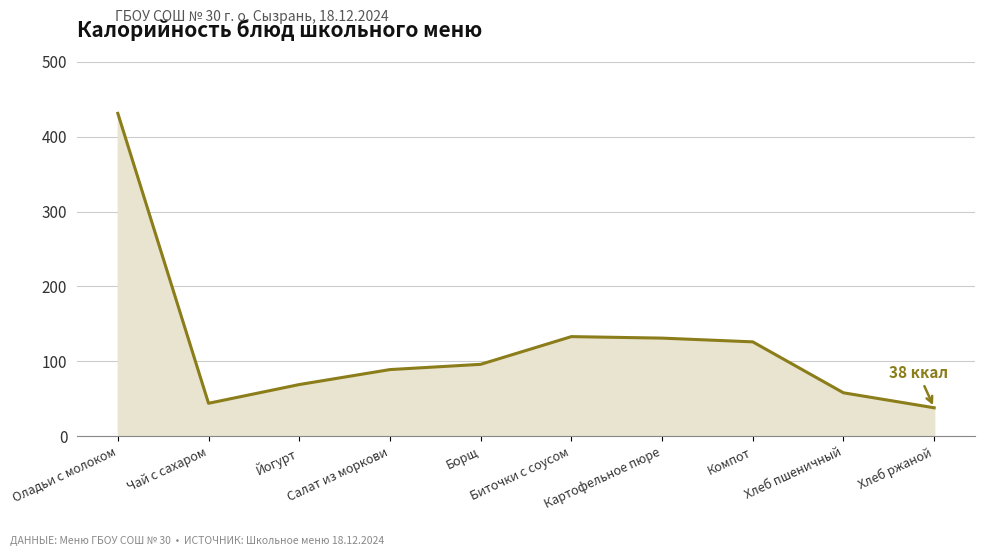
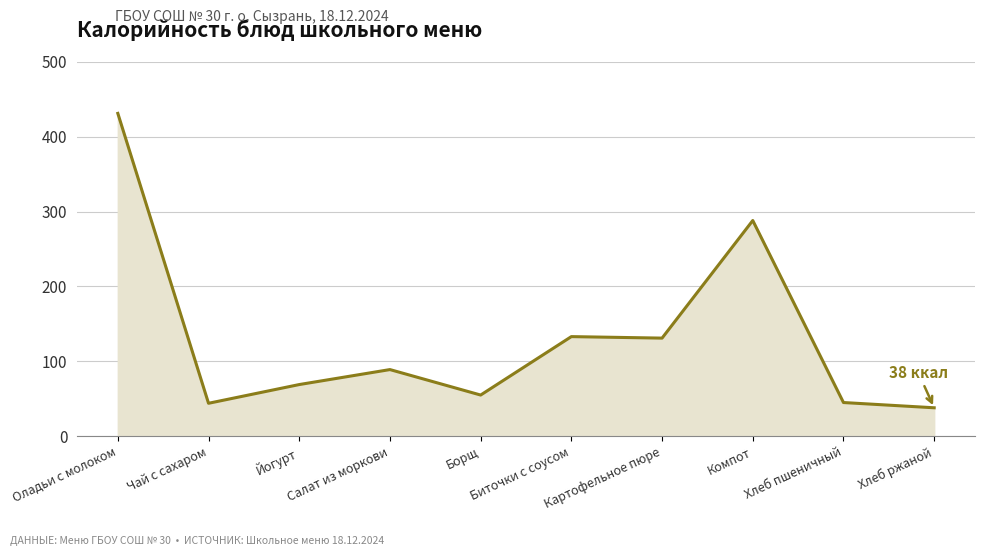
Борщ: 100 -> 60
Компот: 130 -> 290
Хлеб пшеничный: 60 -> 50
